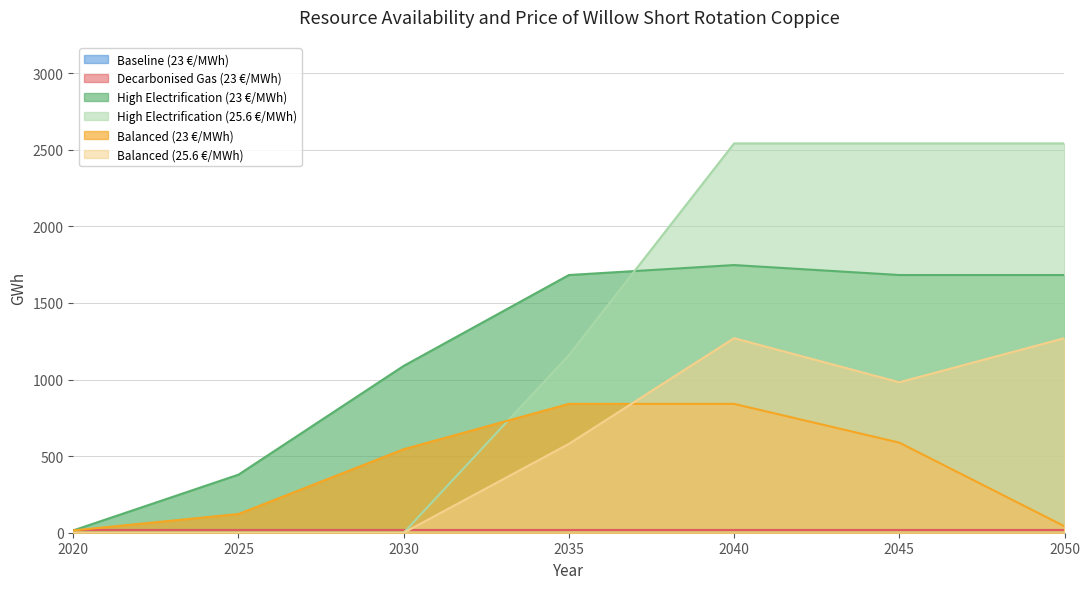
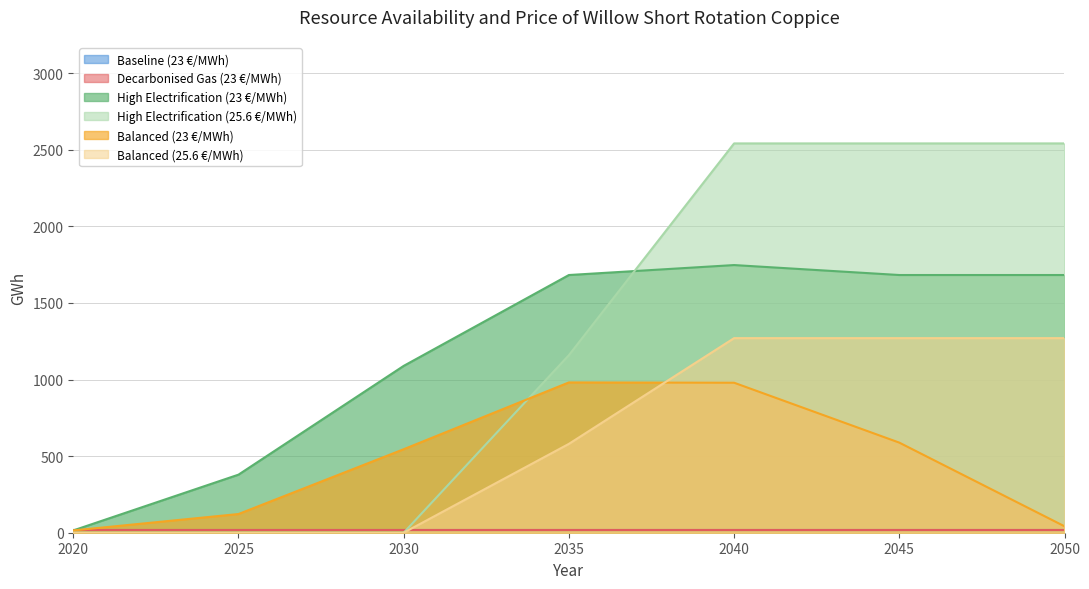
Balanced (23 €/MWh), 2035: 840 -> 980
Balanced (23 €/MWh), 2040: 840 -> 980
Balanced (25.6 €/MWh), 2045: 980 -> 1270
